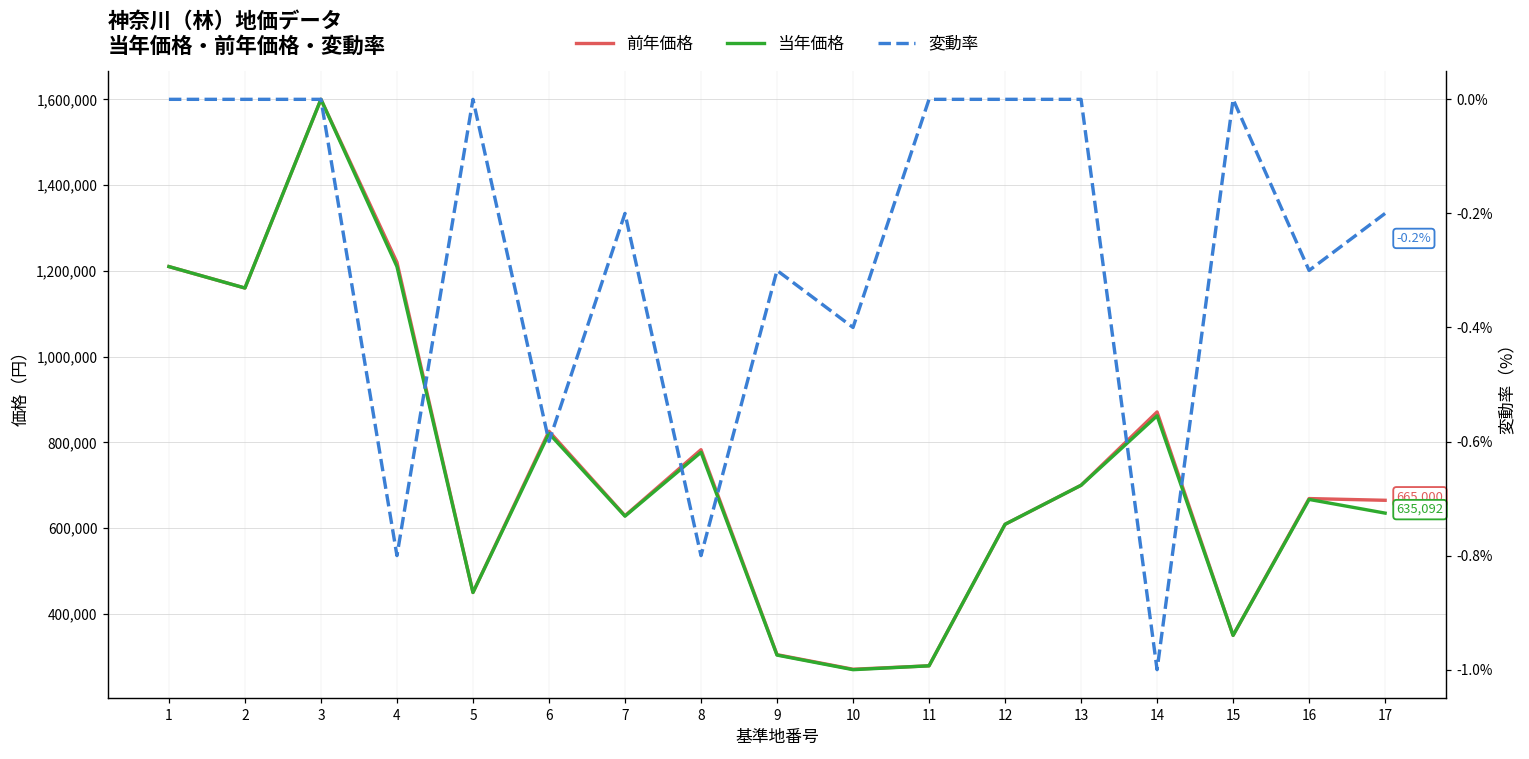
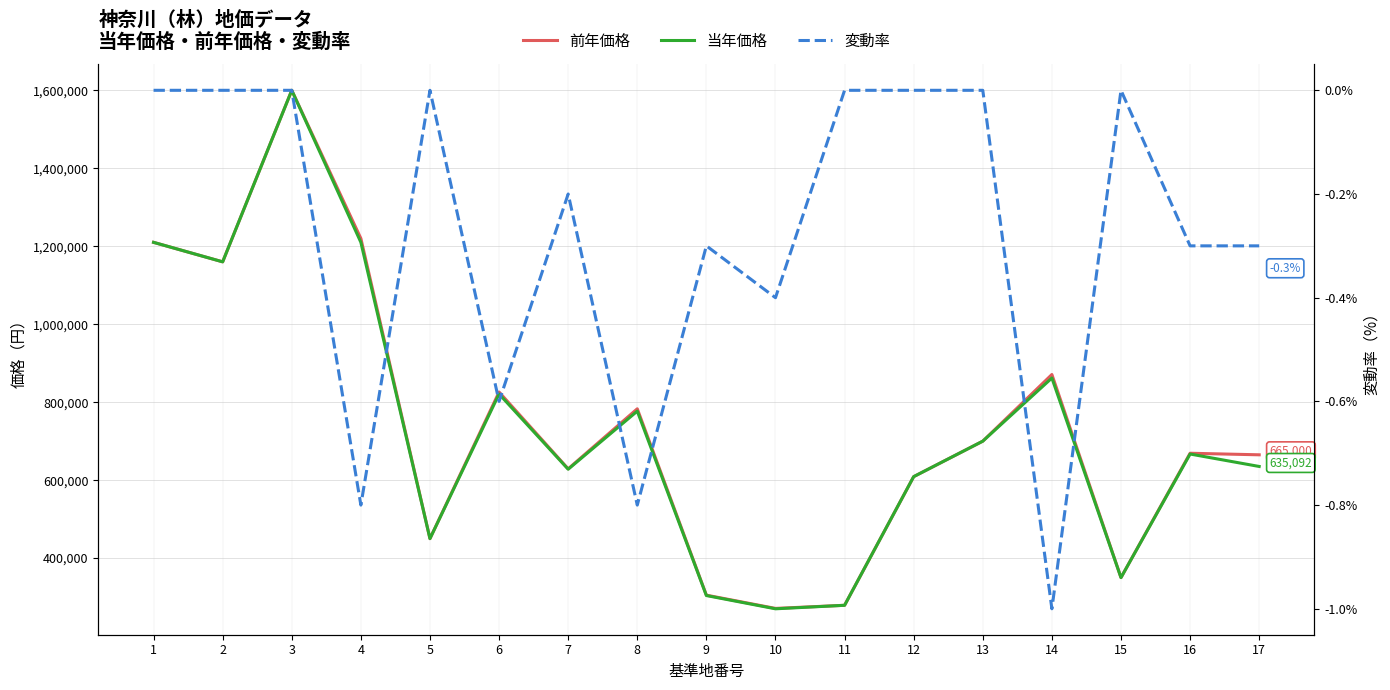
変動率, 17: -0.2% -> -0.3%
